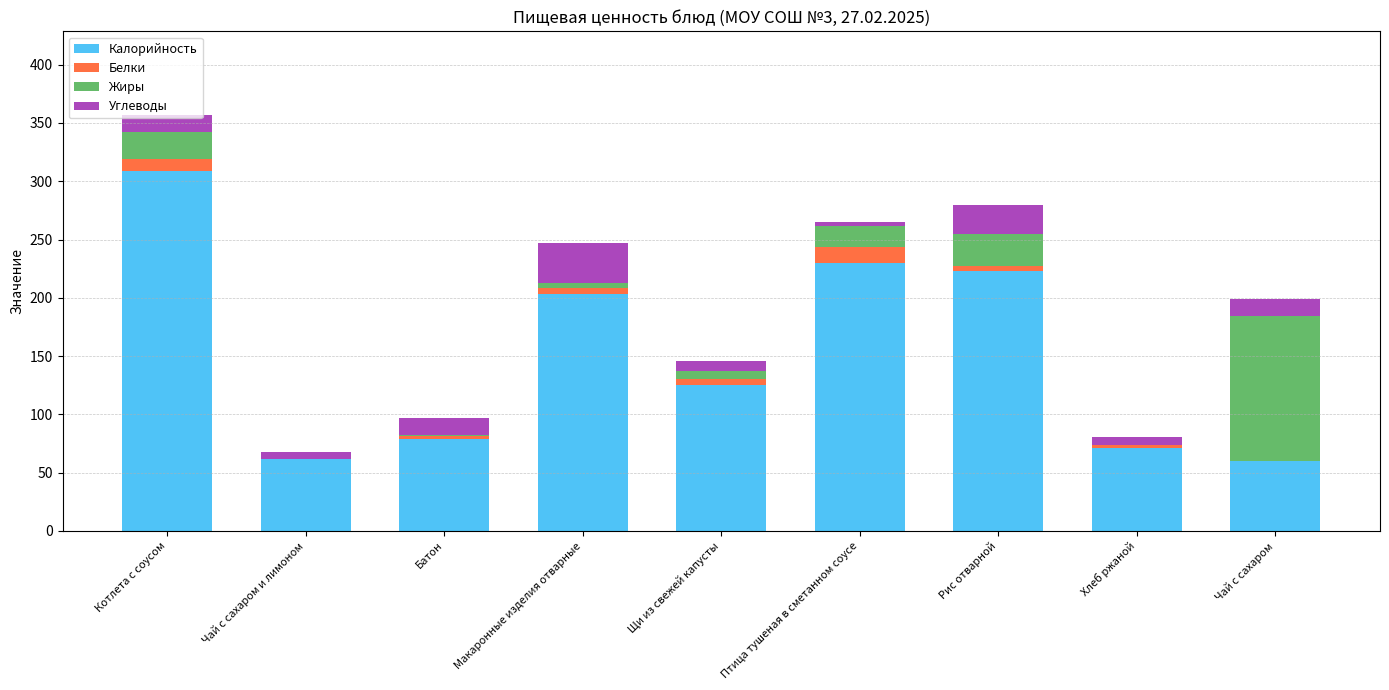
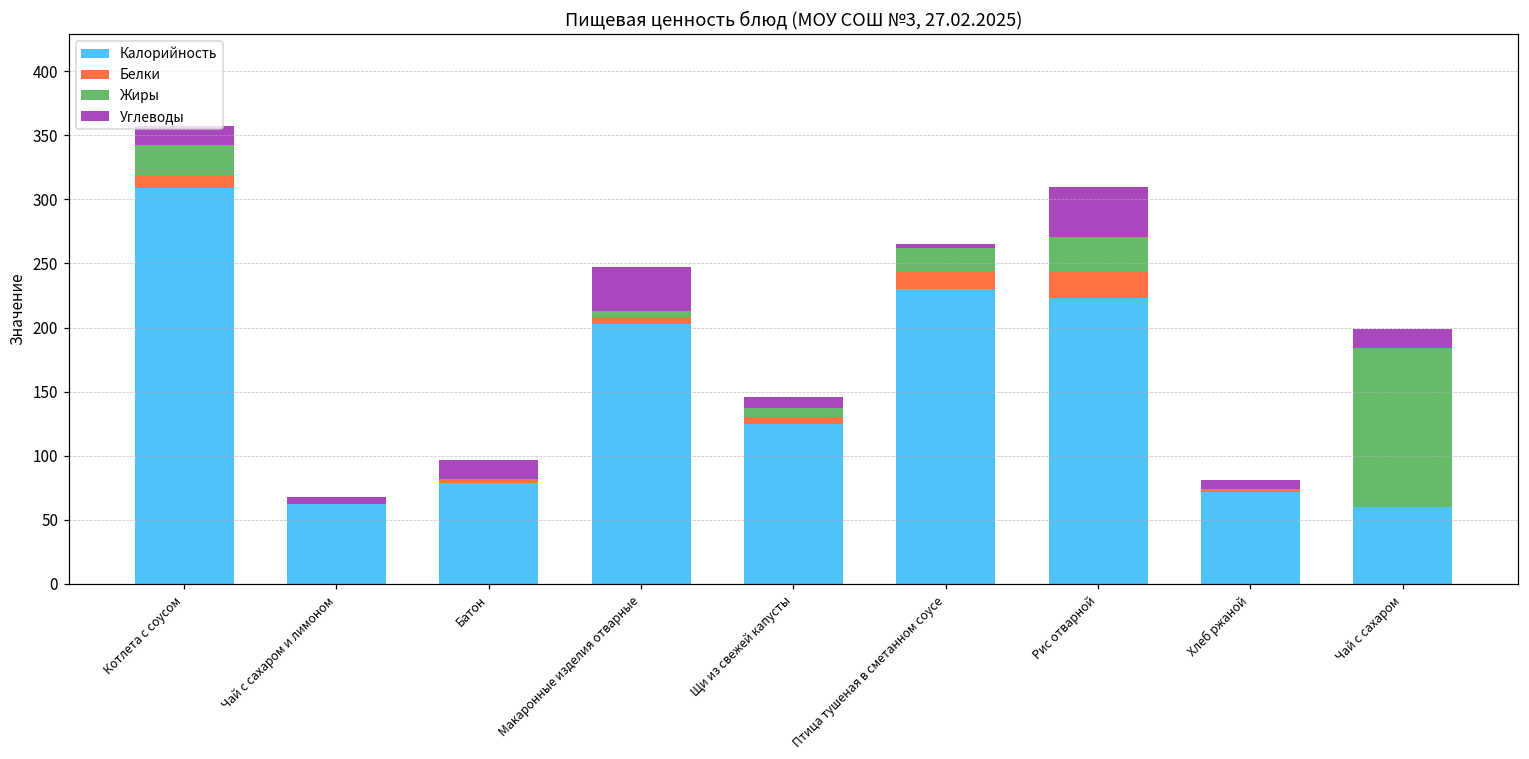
Белки, Рис отварной: 4 -> 20
Углеводы, Рис отварной: 25 -> 39
